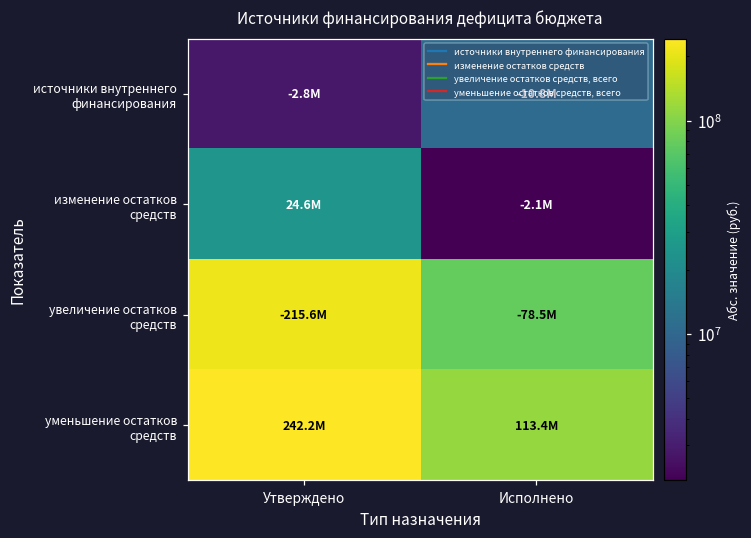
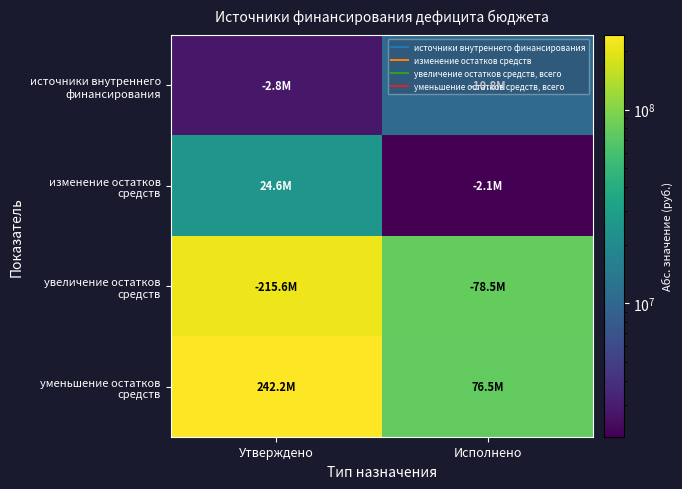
уменьшение остатков средств, Исполнено: 113.4M -> 76.5M
